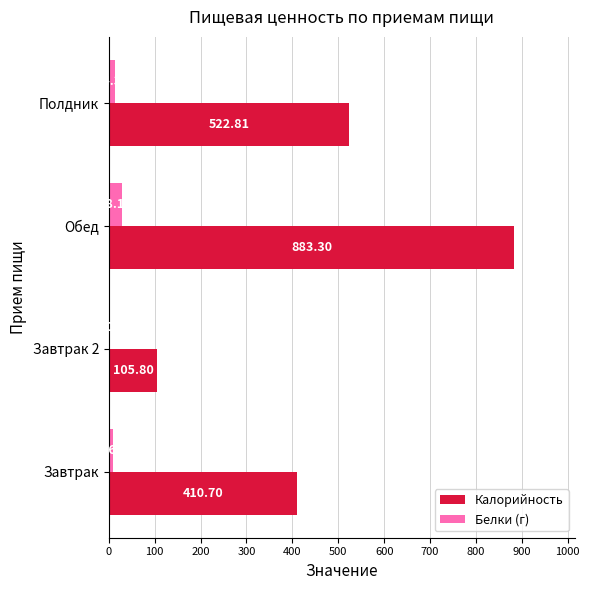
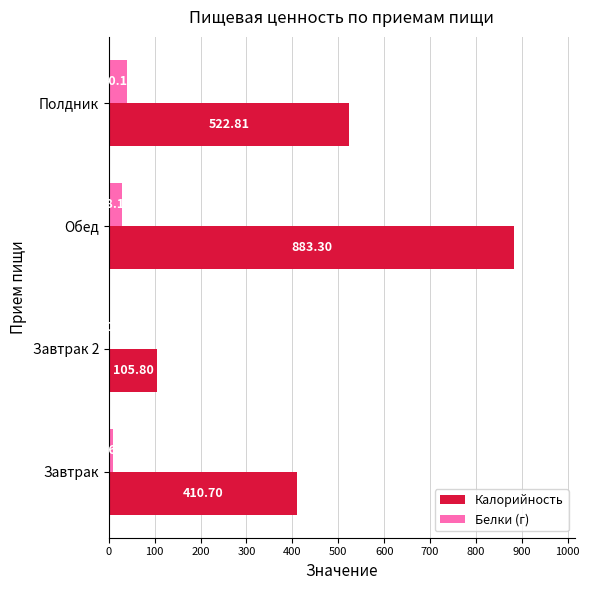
Белки (г), Полдник: 10 -> 40
